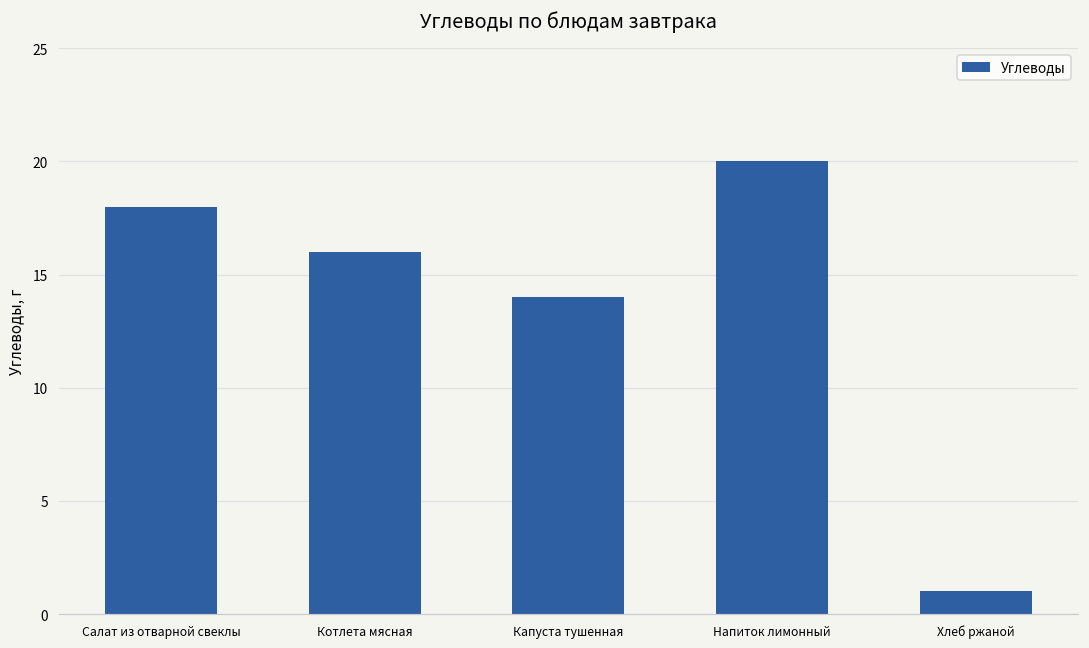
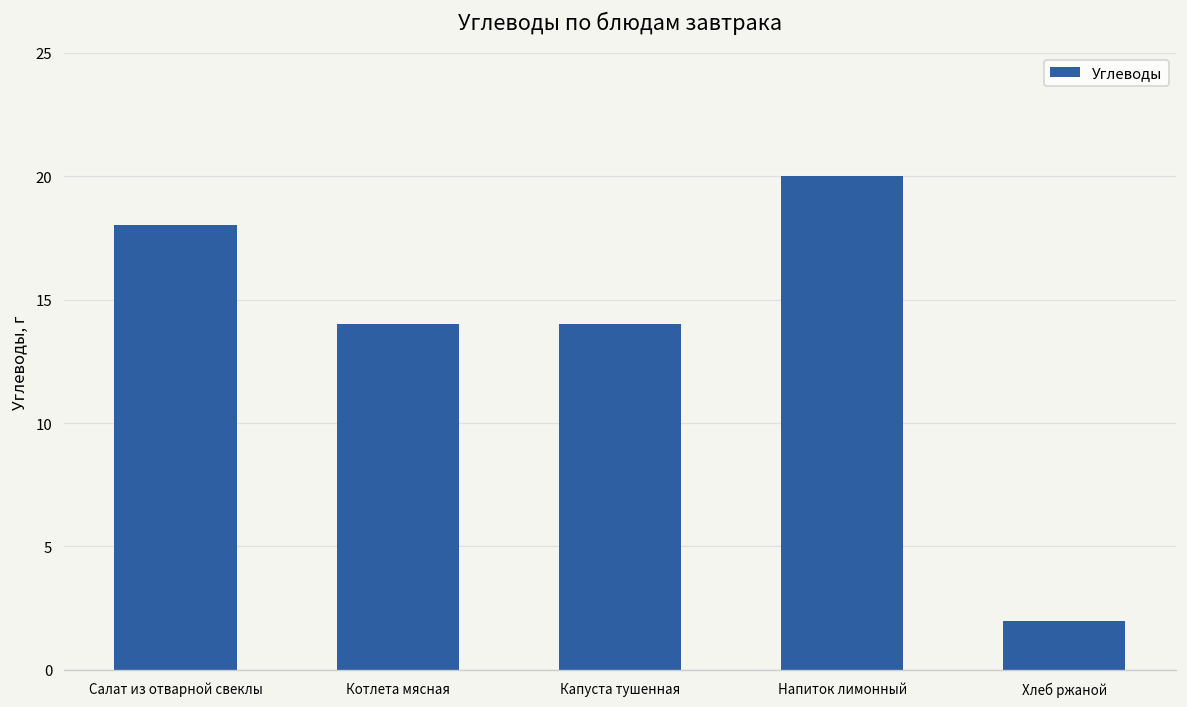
Котлета мясная: 16 -> 14
Хлеб ржаной: 1 -> 2
